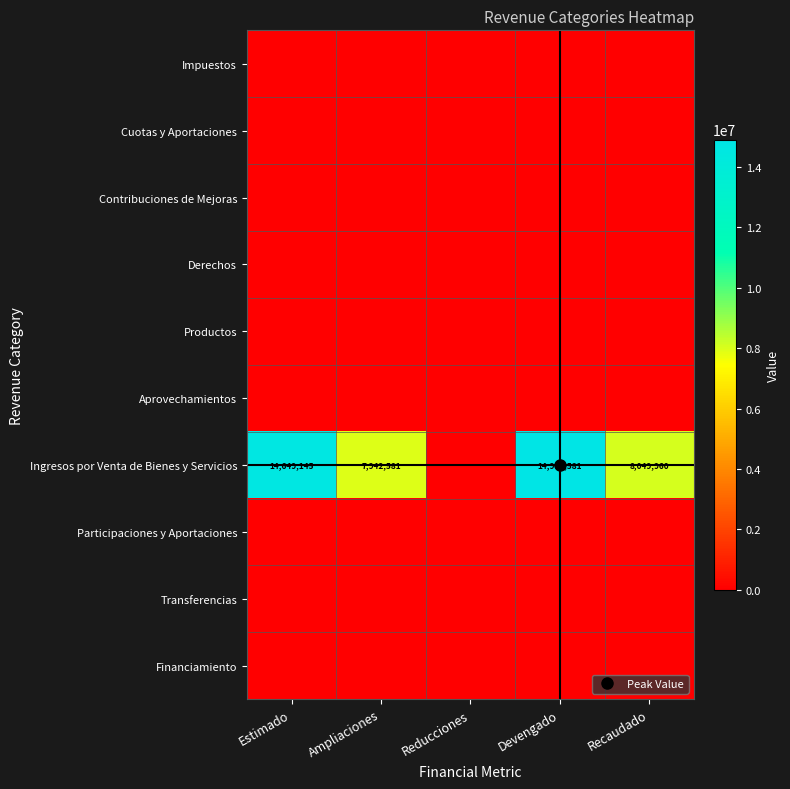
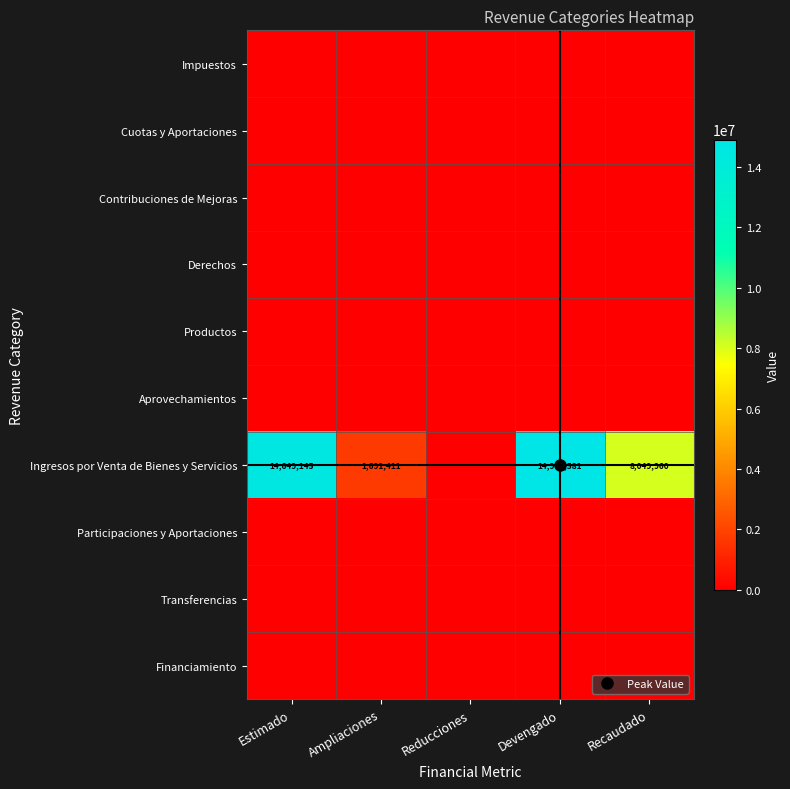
Ingresos por Venta de Bienes y Servicios, Ampliaciones: 7,942,581 -> 1,691,411
